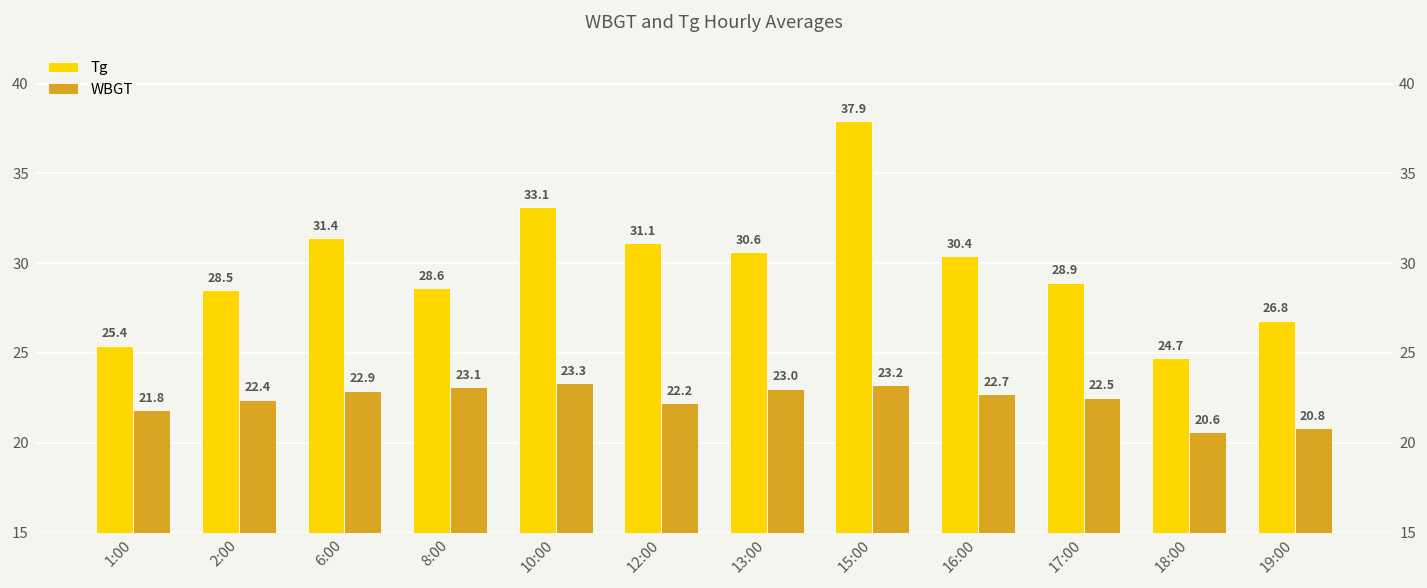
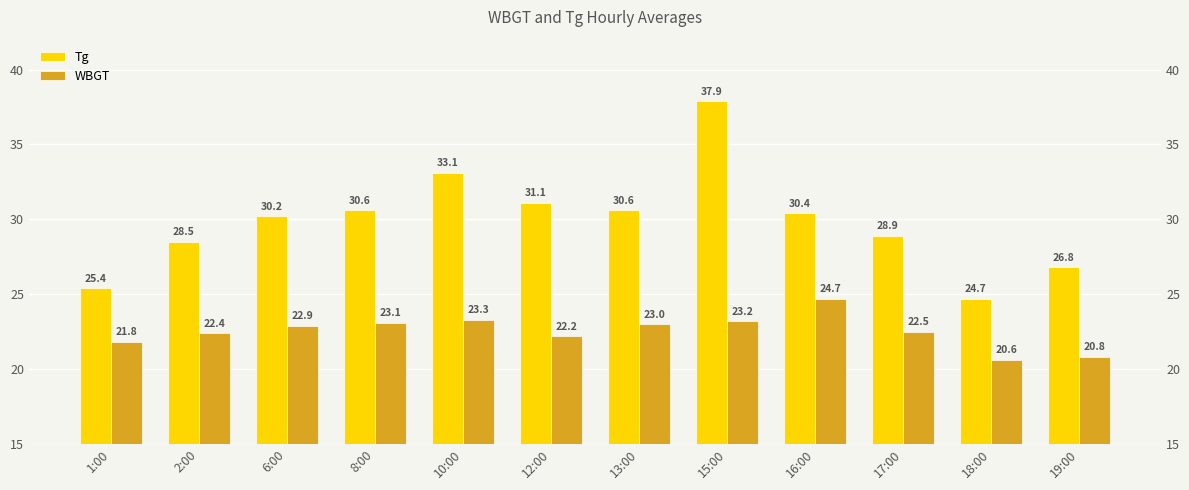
Tg, 6:00: 31.4 -> 30.2
Tg, 8:00: 28.6 -> 30.6
WBGT, 16:00: 22.7 -> 24.7
